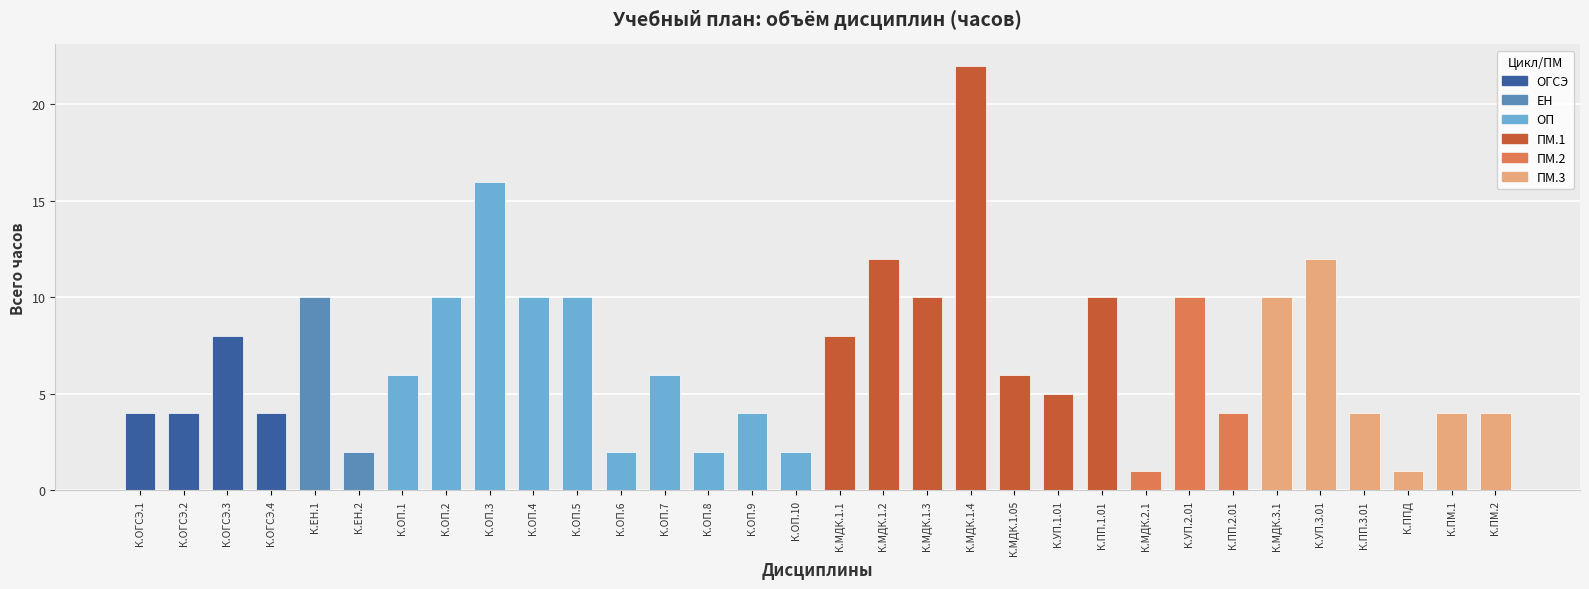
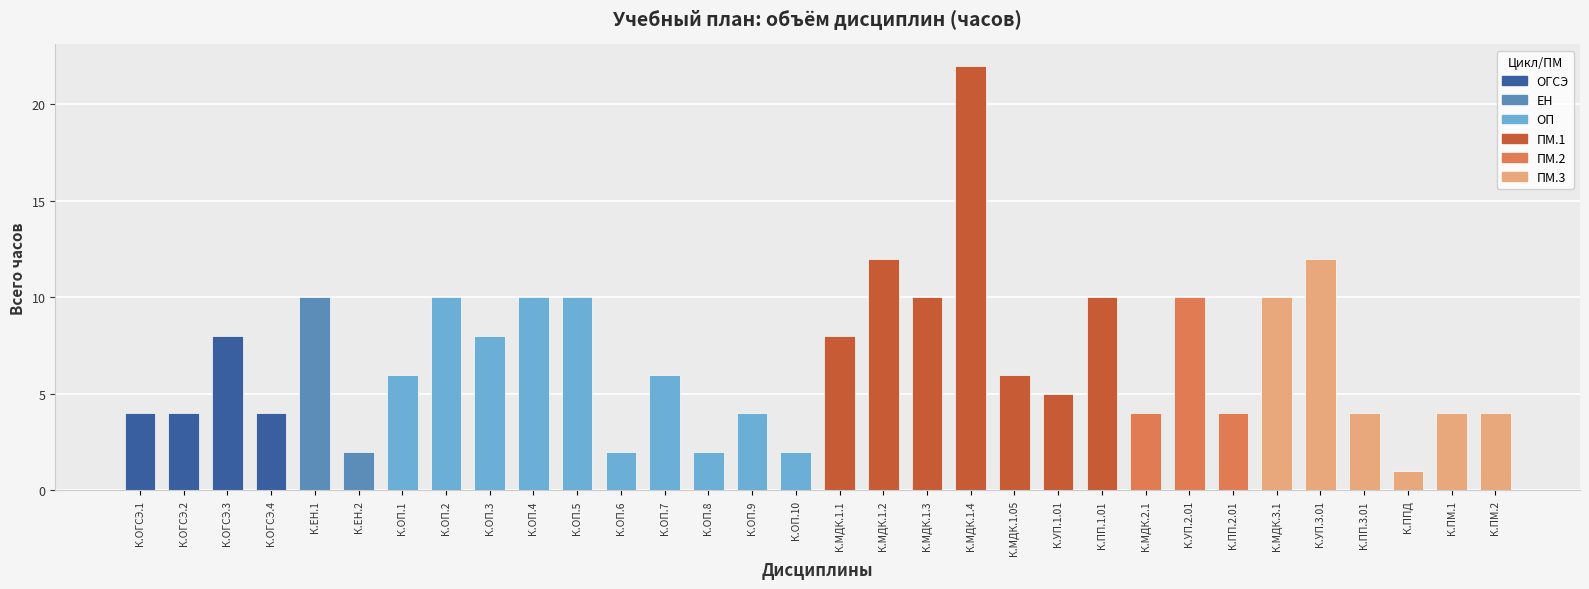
К.ОП.3: 16 -> 8
К.МДК.2.1: 1 -> 4
